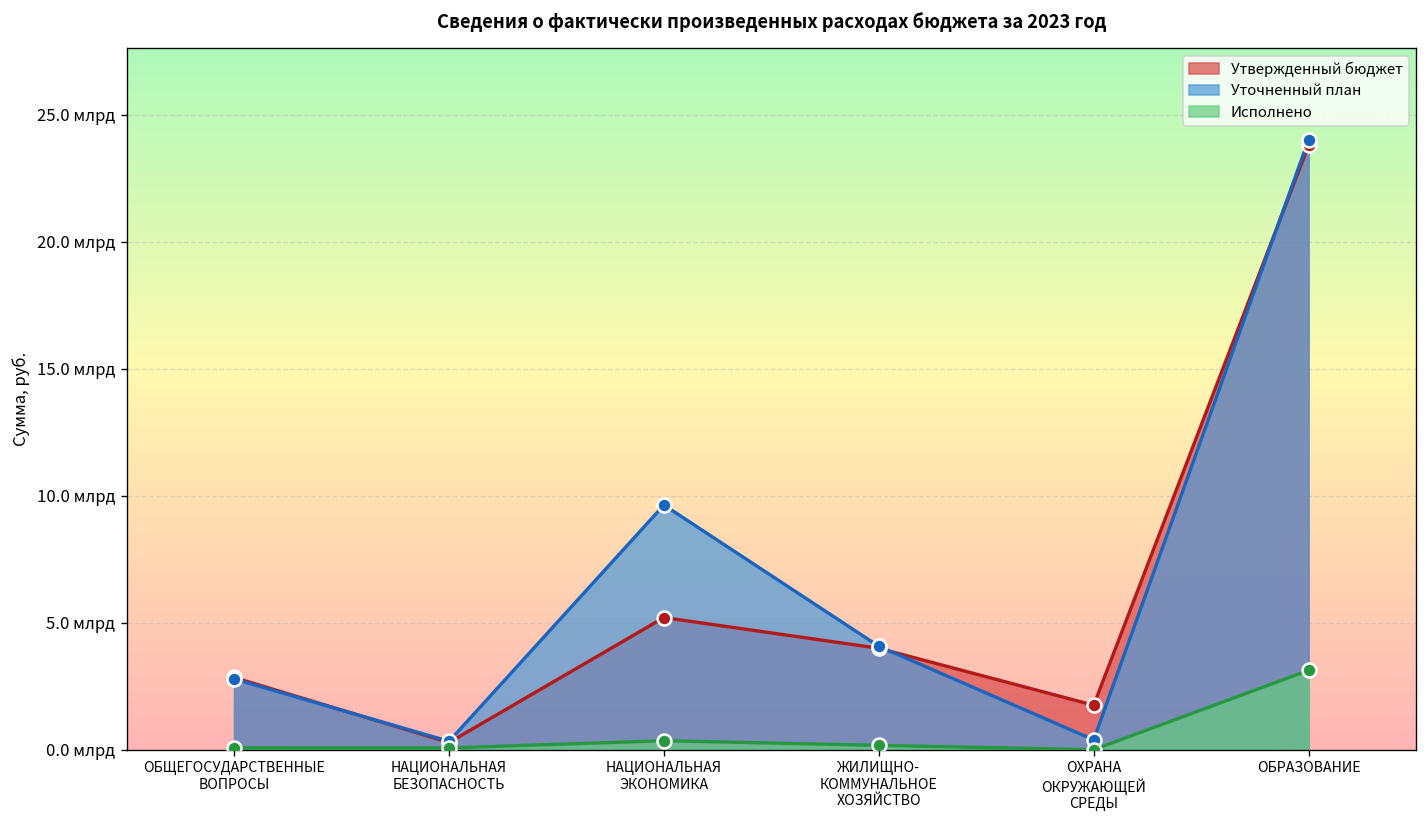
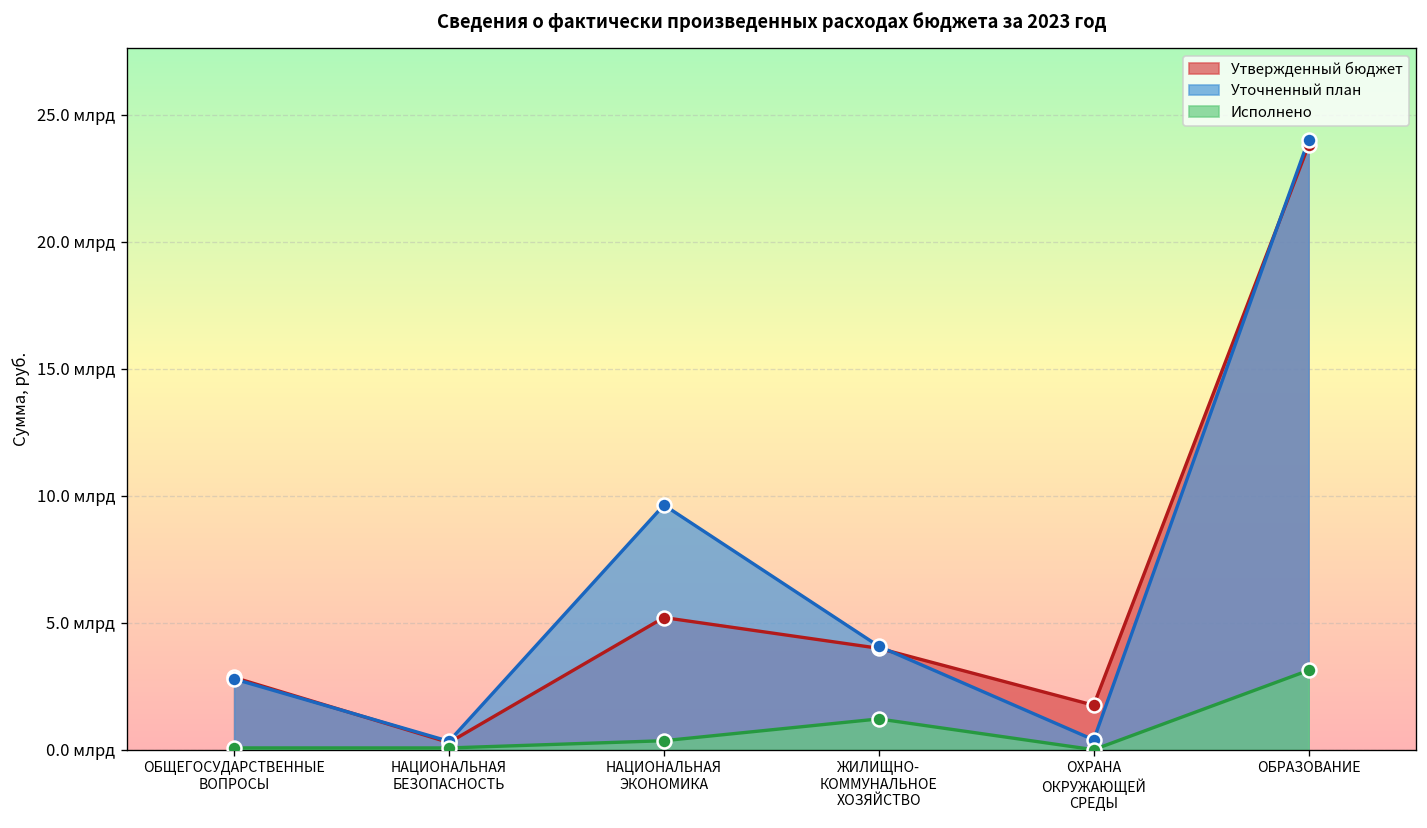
Исполнено, ЖИЛИЩНО- КОММУНАЛЬНОЕ ХОЗЯЙСТВО: 0.2 млрд -> 1.2 млрд
